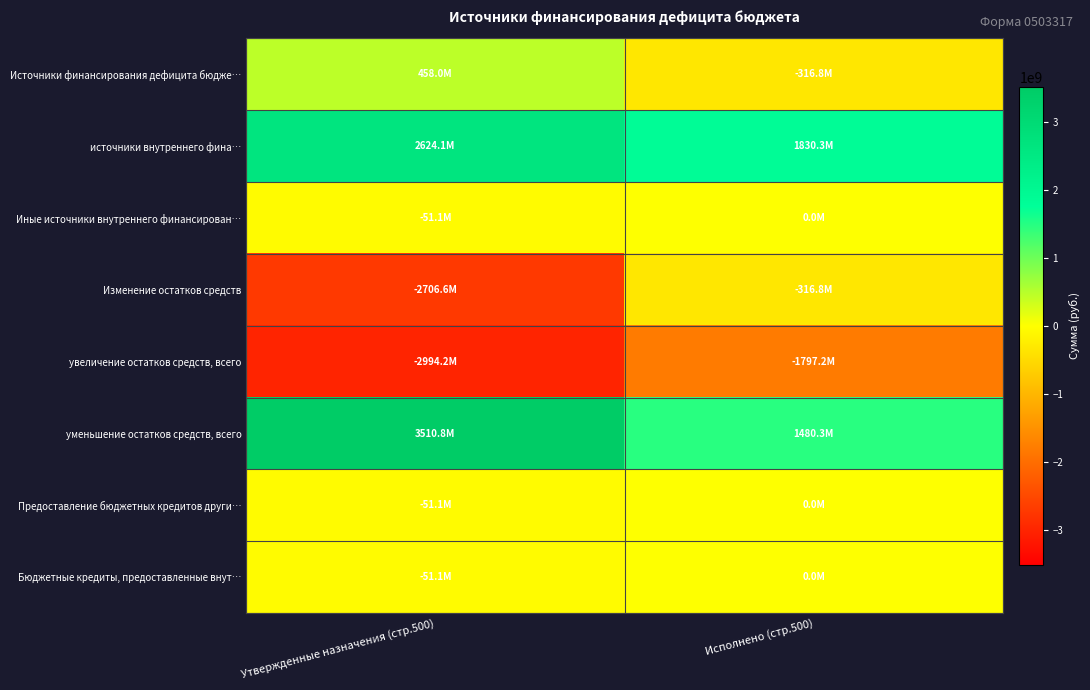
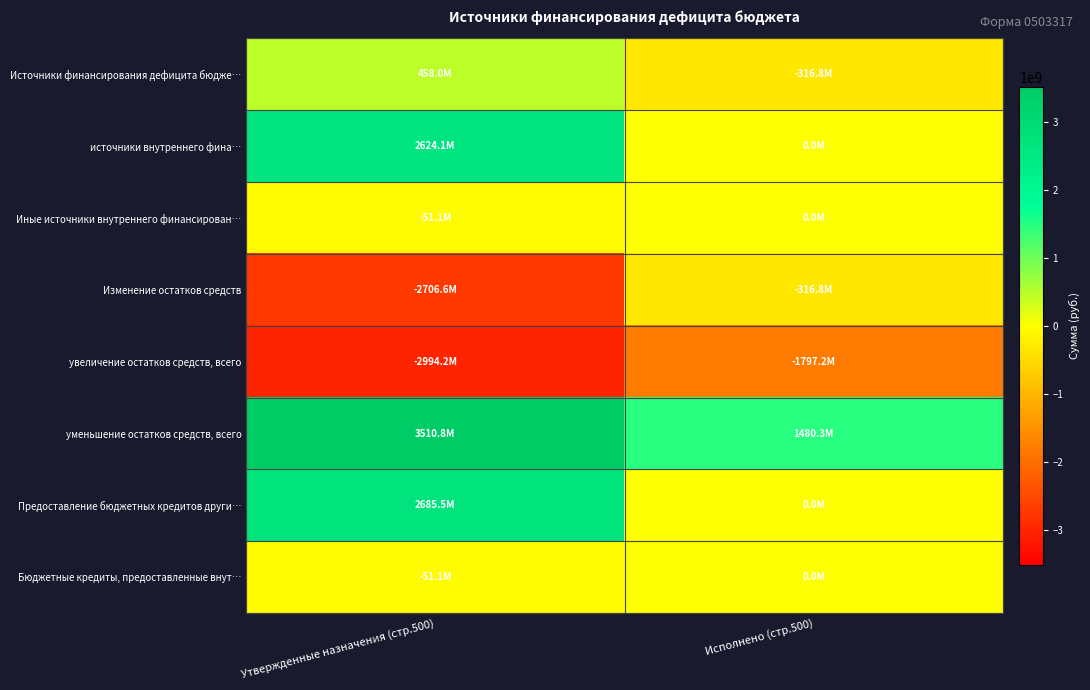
источники внутреннего фина…, Исполнено (стр.500): 1830.3M -> 0.0M
Предоставление бюджетных кредитов други…, Утвержденные назначения (стр.500): -51.1M -> 2685.5M
